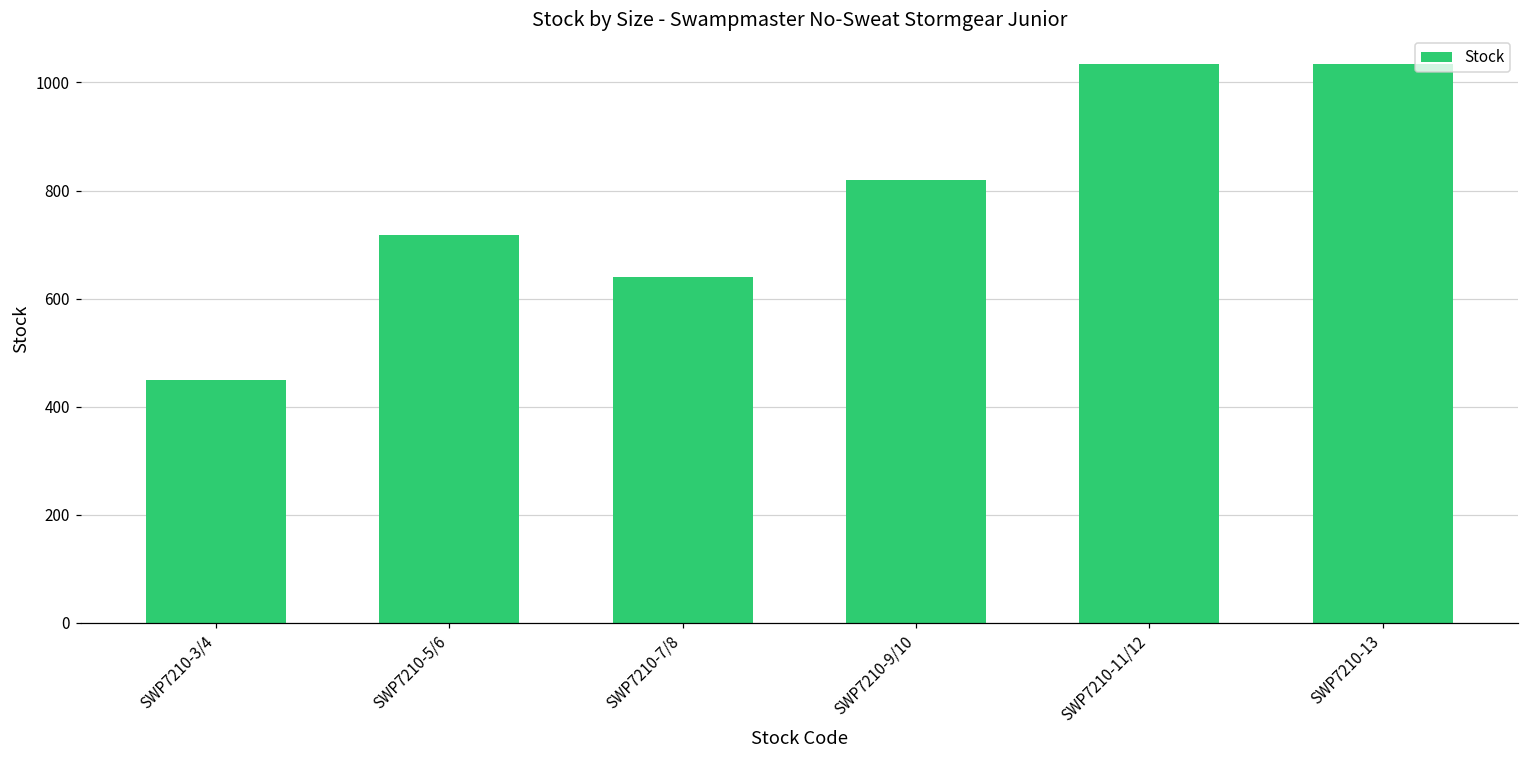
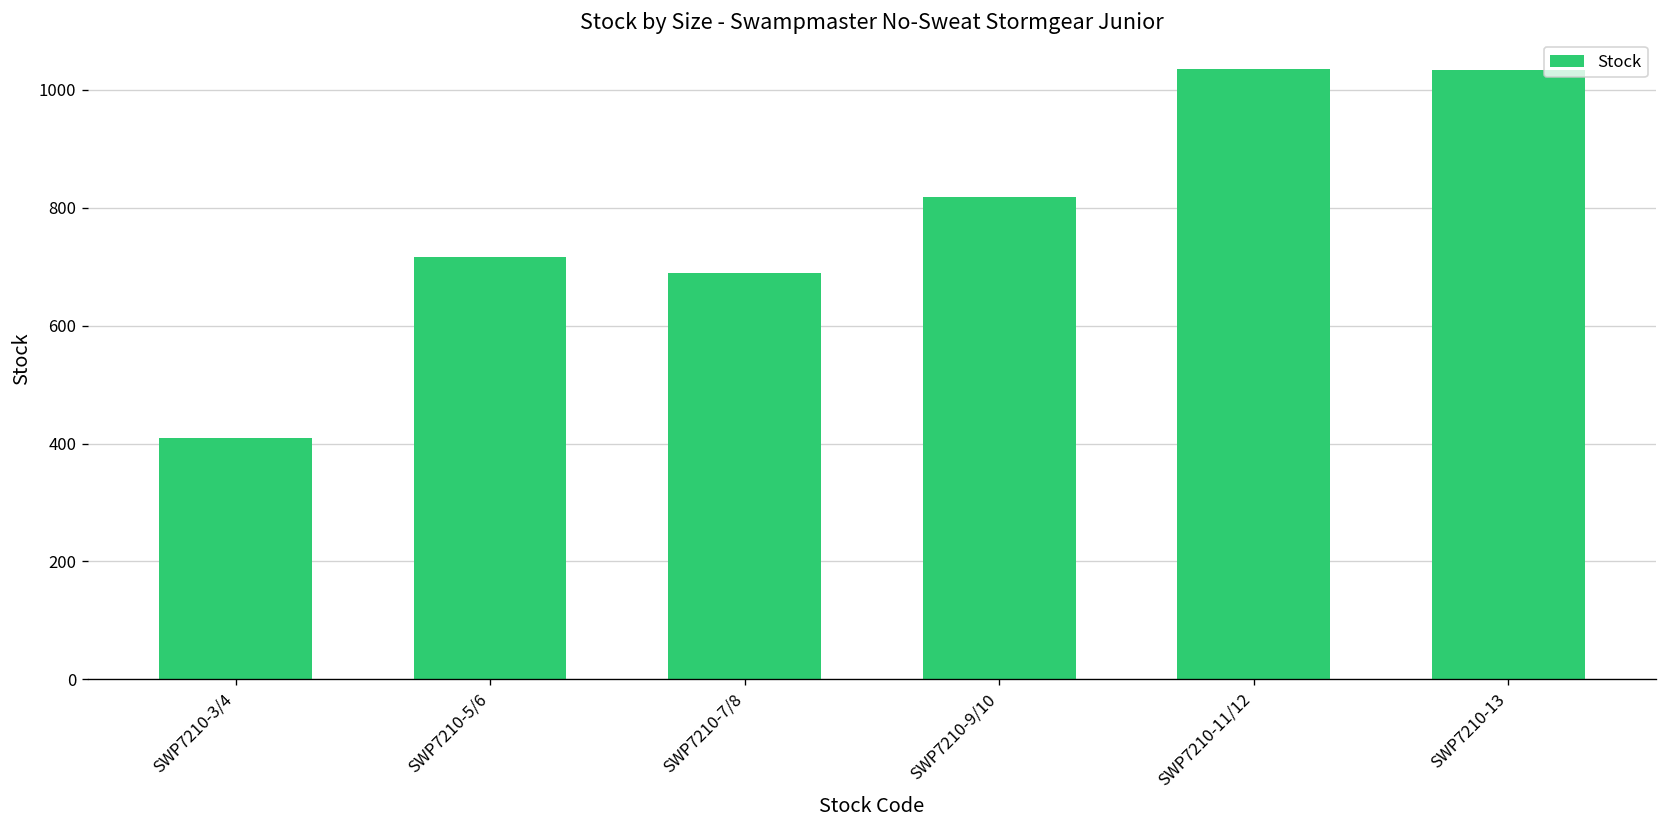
SWP7210-3/4: 450 -> 410
SWP7210-7/8: 640 -> 690
